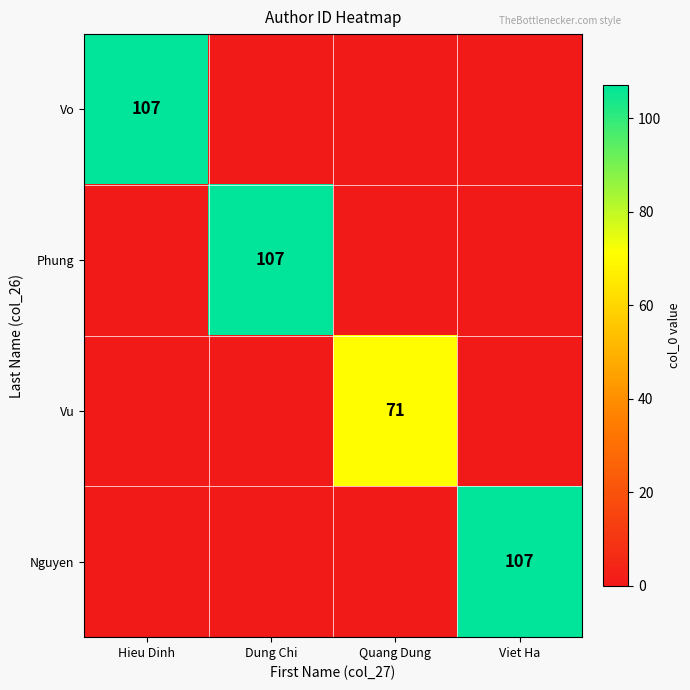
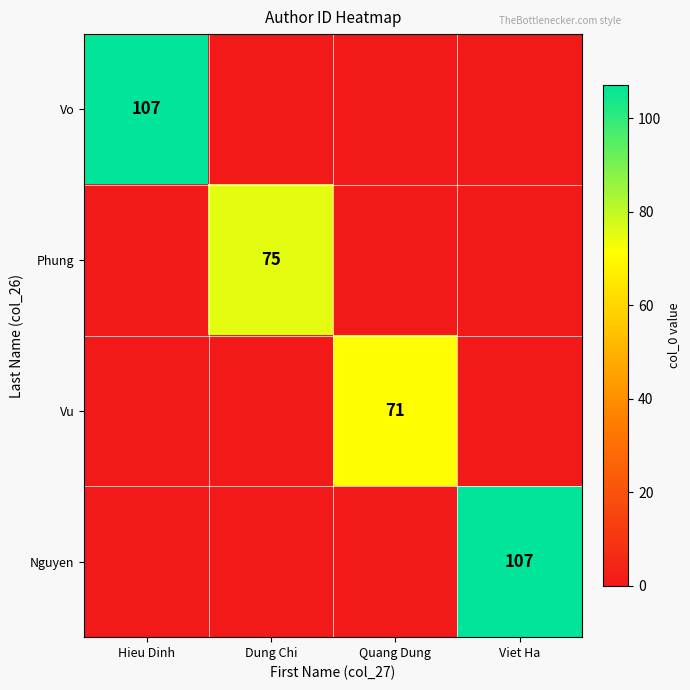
Phung, Dung Chi: 107 -> 75
